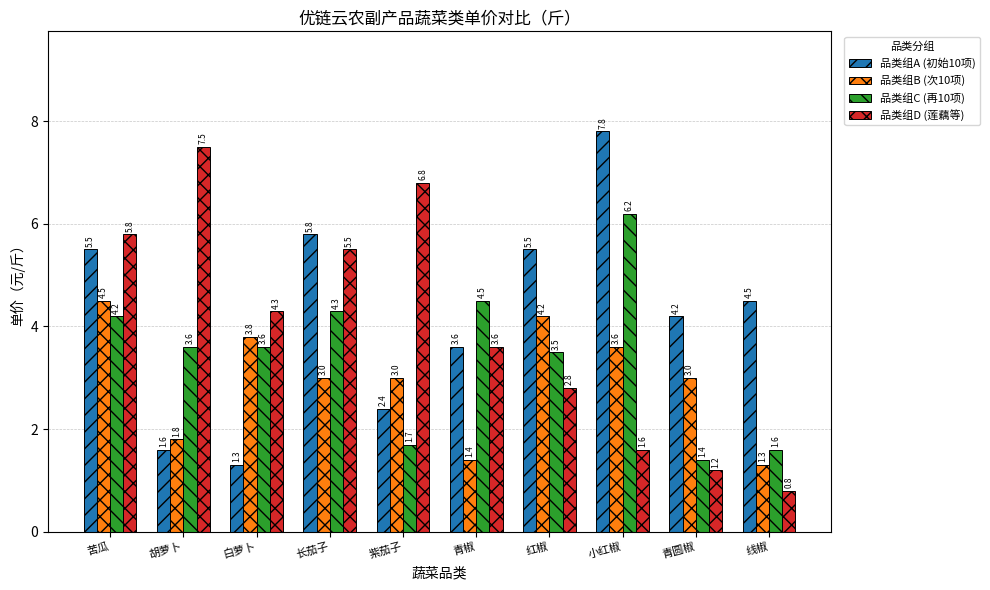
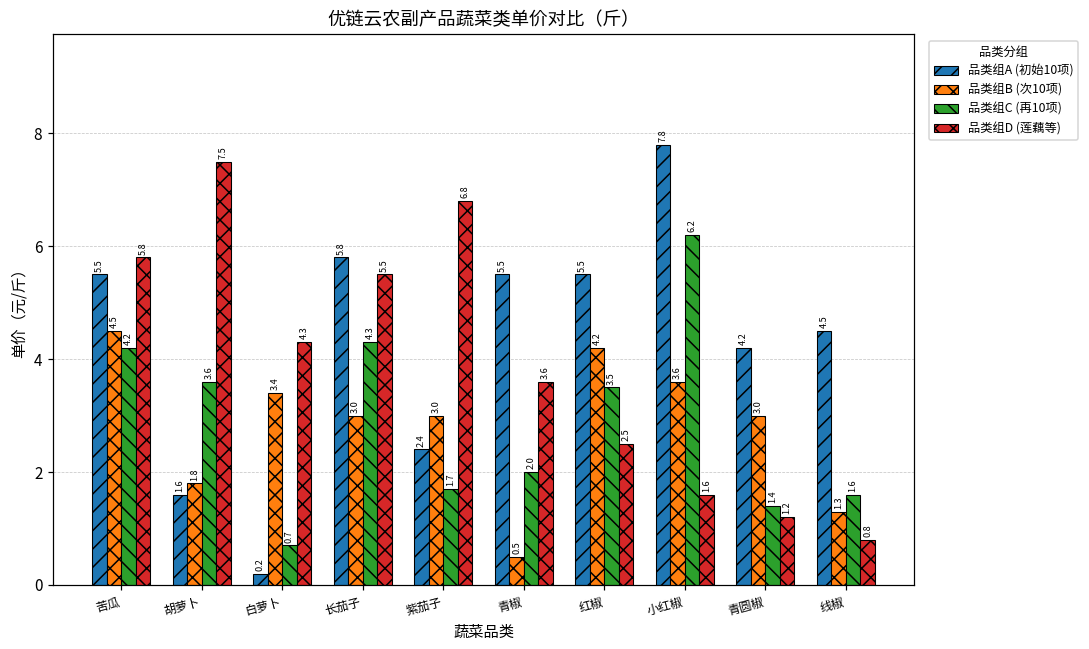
品类组A (初始10项), 白萝卜: 1.3 -> 0.2
品类组B (次10项), 白萝卜: 3.8 -> 3.4
品类组C (再10项), 白萝卜: 3.6 -> 0.7
品类组A (初始10项), 青椒: 3.6 -> 5.5
品类组B (次10项), 青椒: 1.4 -> 0.5
品类组C (再10项), 青椒: 4.5 -> 2.0
品类组D (莲藕等), 红椒: 2.8 -> 2.5
